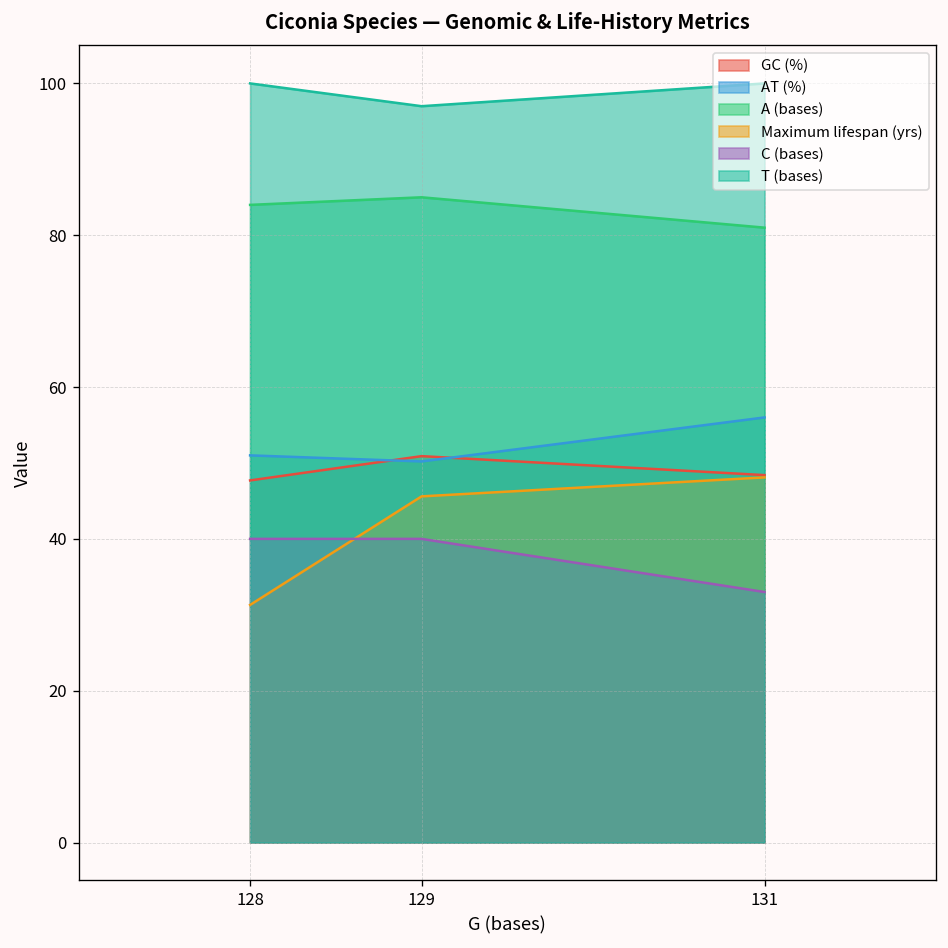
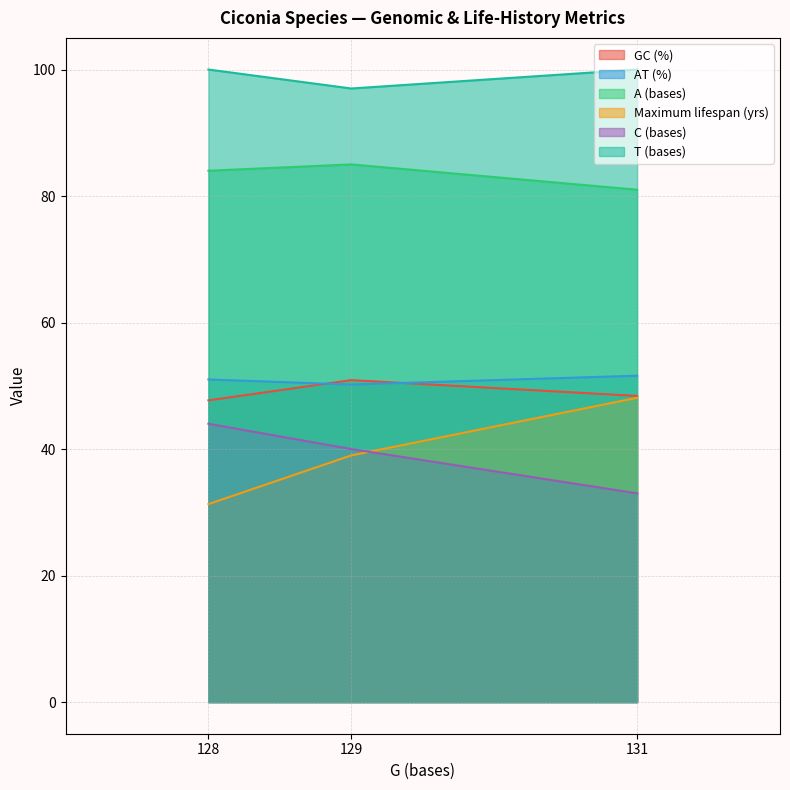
C (bases), 128: 40 -> 44
Maximum lifespan (yrs), 129: 46 -> 39
AT (%), 131: 56 -> 52
